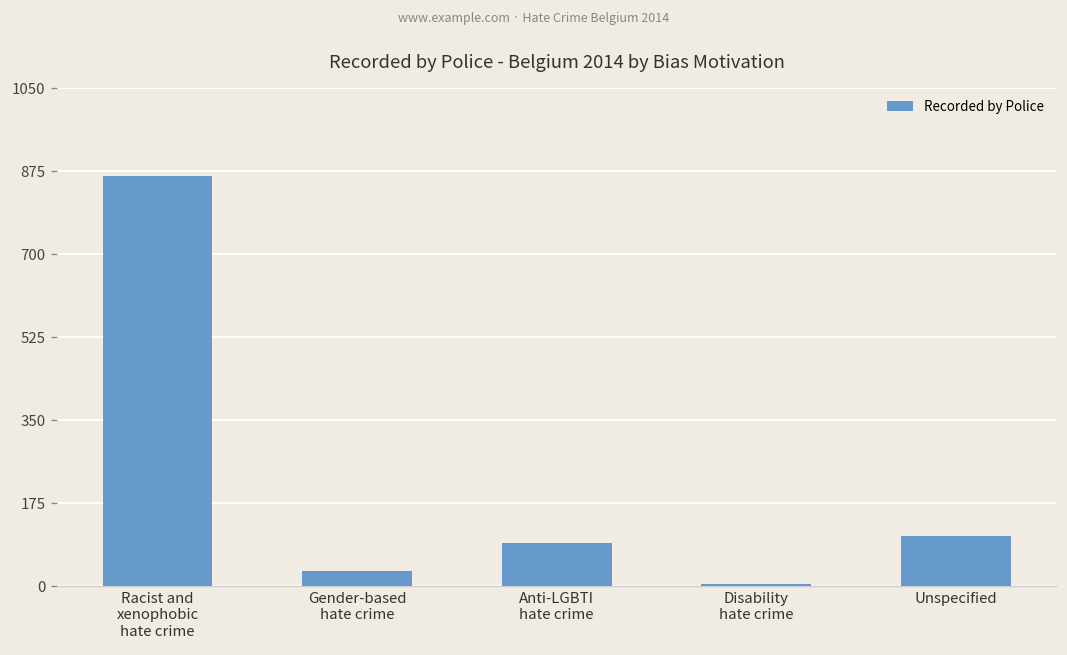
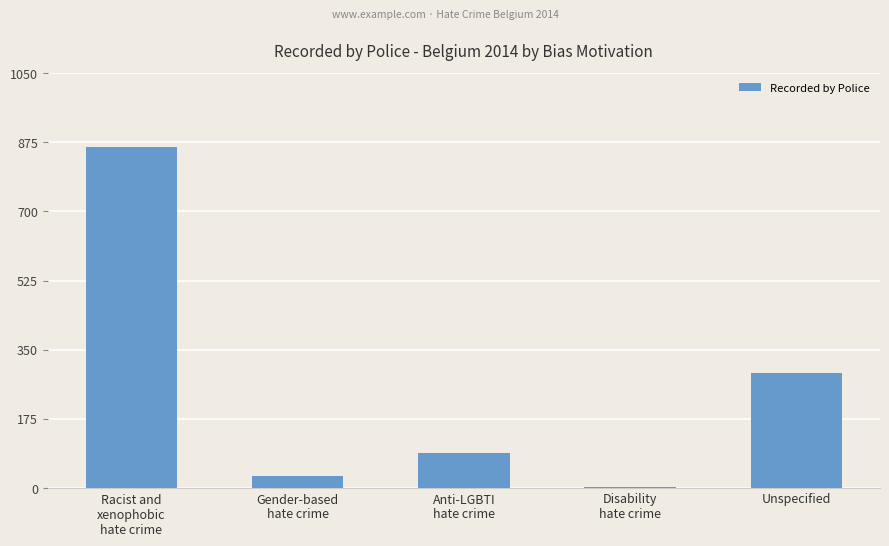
Unspecified: 100 -> 290
